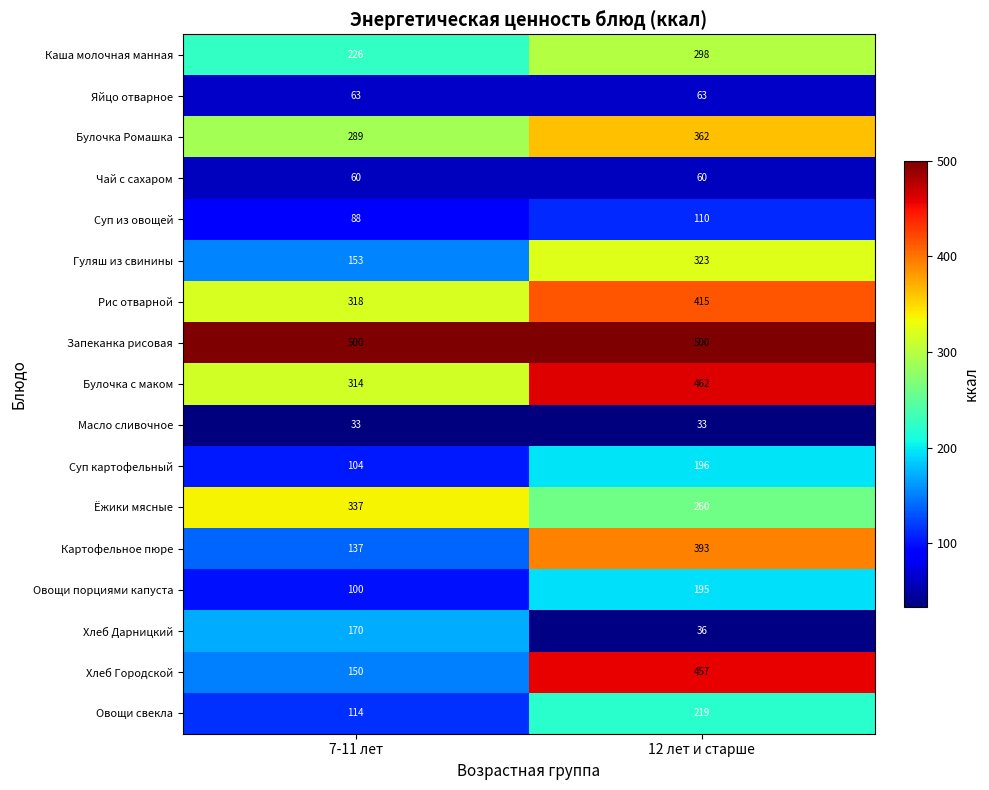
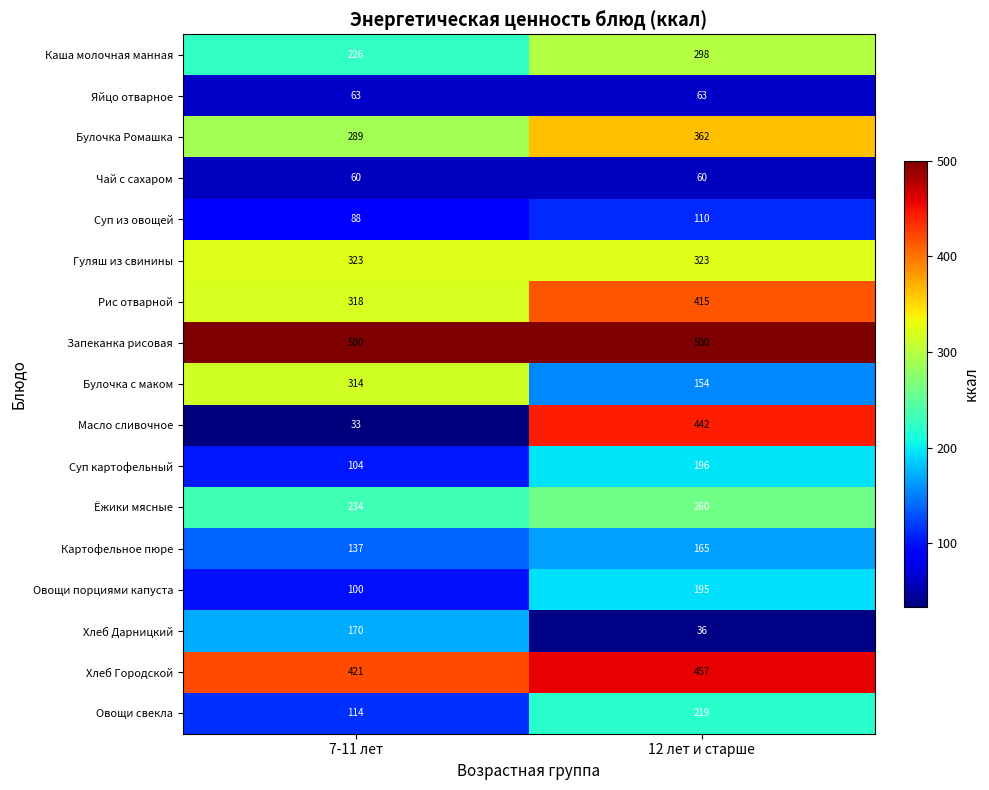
Гуляш из свинины, 7-11 лет: 153 -> 323
Булочка с маком, 12 лет и старше: 462 -> 154
Масло сливочное, 12 лет и старше: 33 -> 442
Ёжики мясные, 7-11 лет: 337 -> 234
Картофельное пюре, 12 лет и старше: 393 -> 165
Хлеб Городской, 7-11 лет: 150 -> 421
